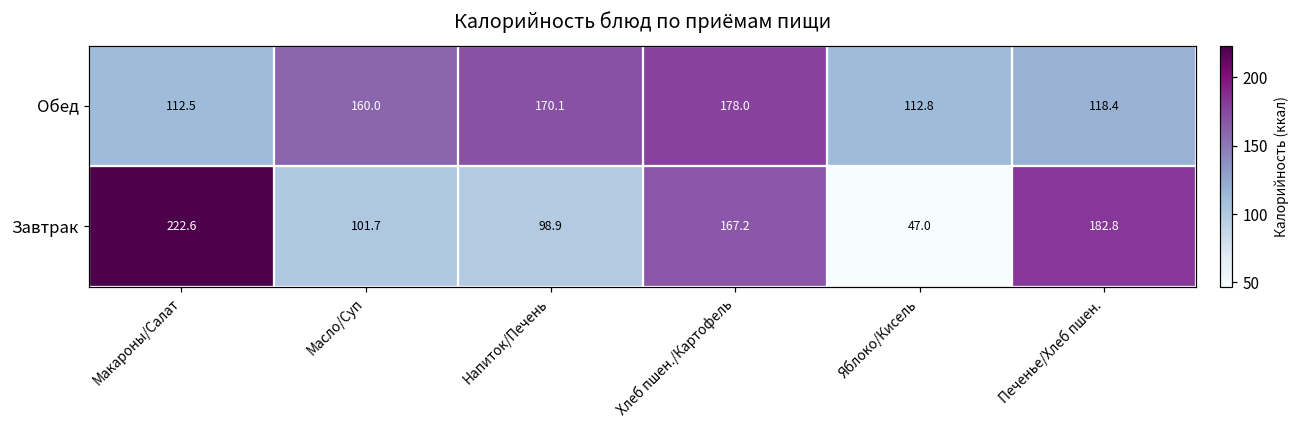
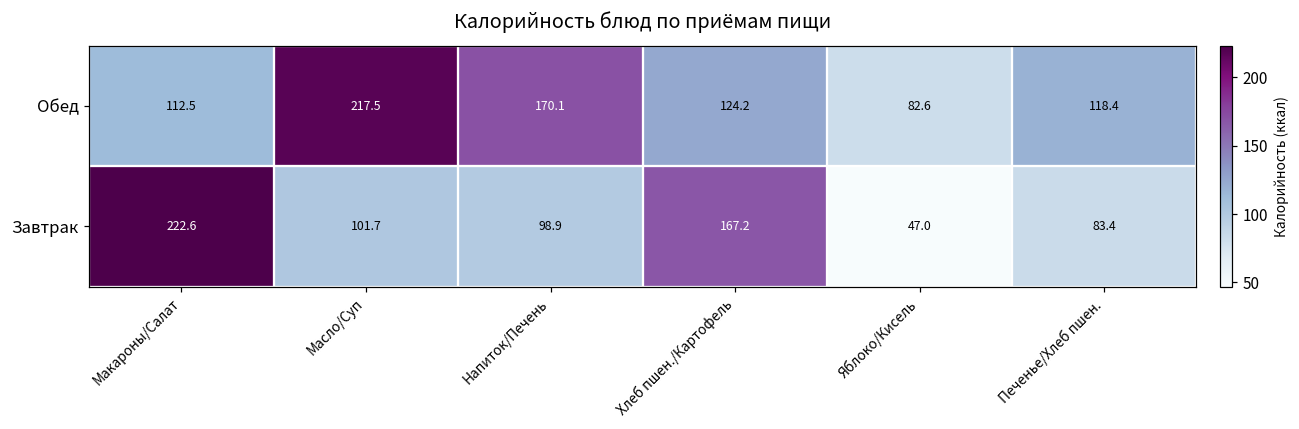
Обед, Масло/Суп: 160.0 -> 217.5
Обед, Хлеб пшен./Картофель: 178.0 -> 124.2
Обед, Яблоко/Кисель: 112.8 -> 82.6
Завтрак, Печенье/Хлеб пшен.: 182.8 -> 83.4
